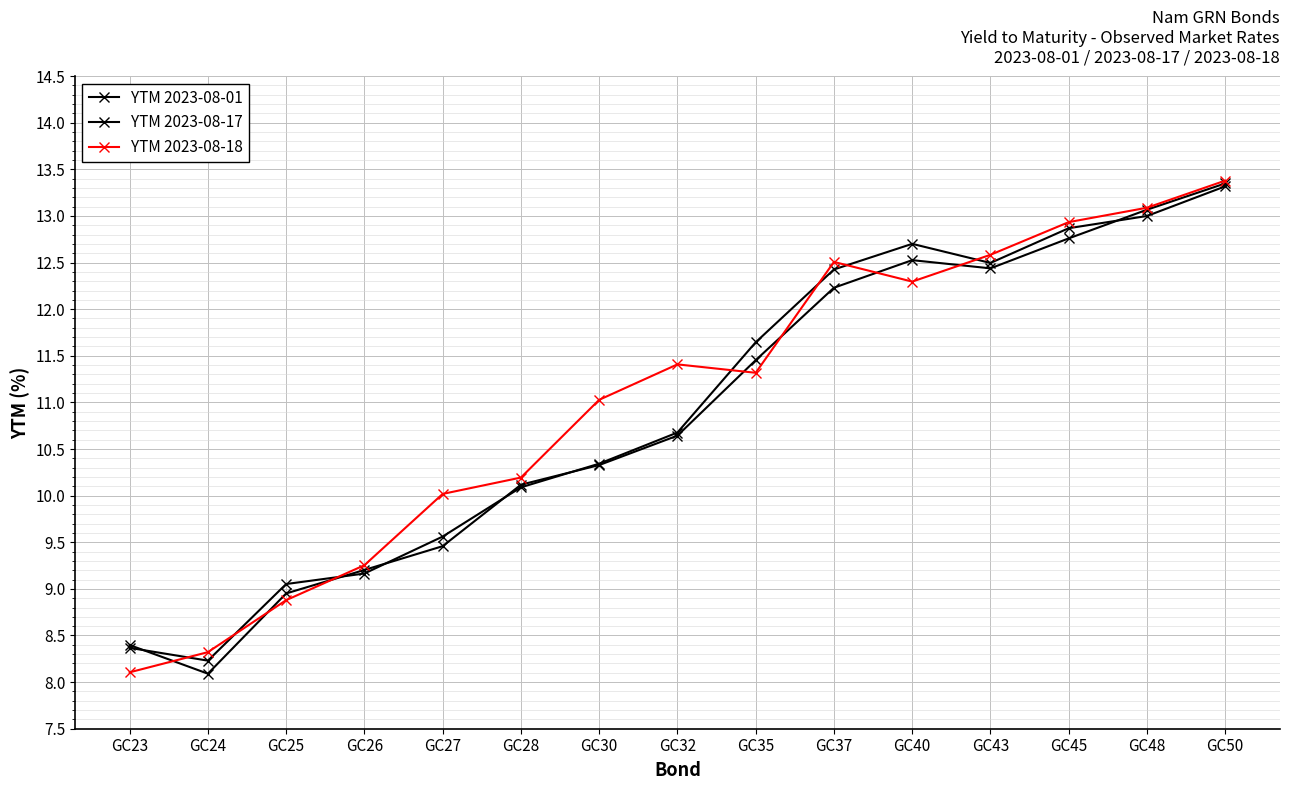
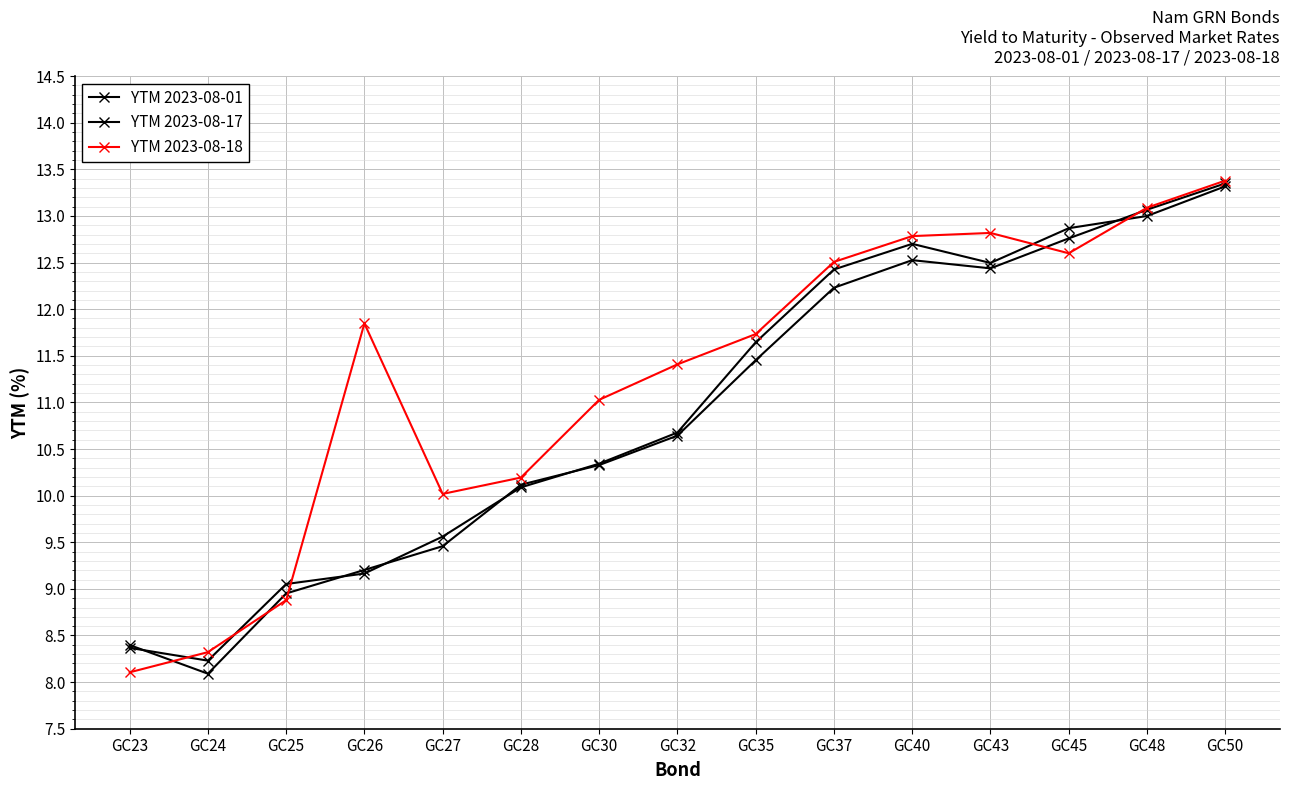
YTM 2023-08-18, GC26: 9.3 -> 11.8
YTM 2023-08-18, GC35: 11.3 -> 11.7
YTM 2023-08-18, GC40: 12.3 -> 12.8
YTM 2023-08-18, GC43: 12.6 -> 12.8
YTM 2023-08-18, GC45: 12.9 -> 12.6
